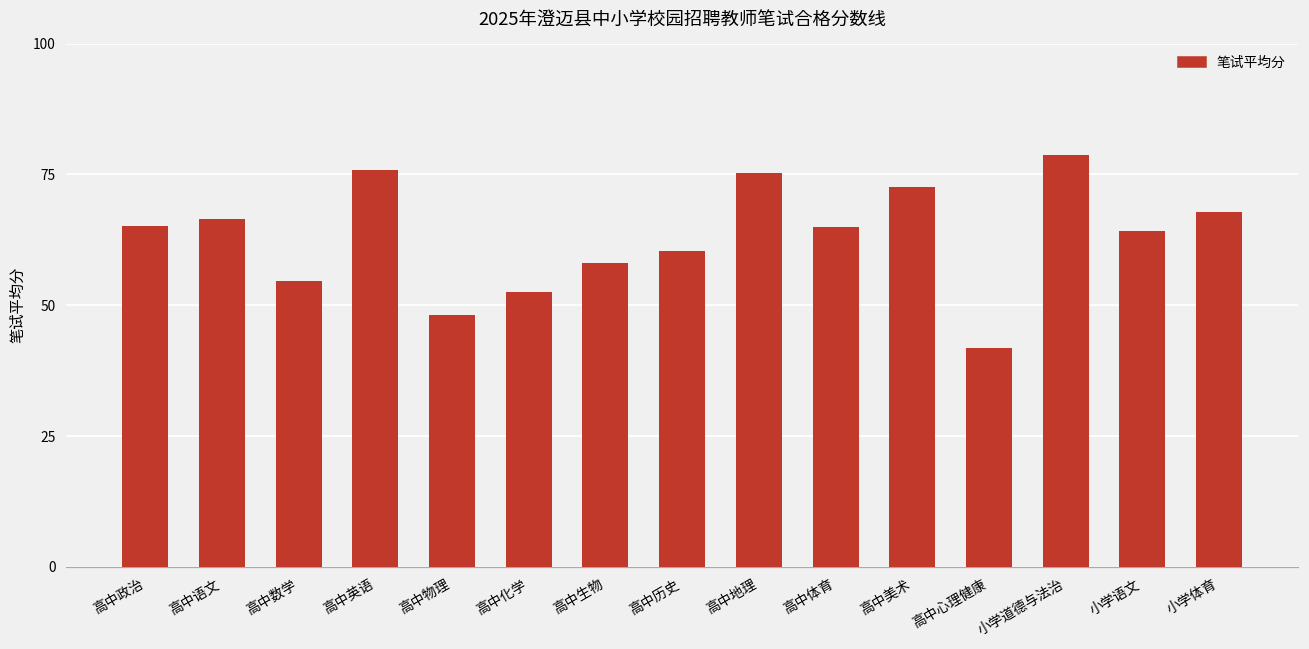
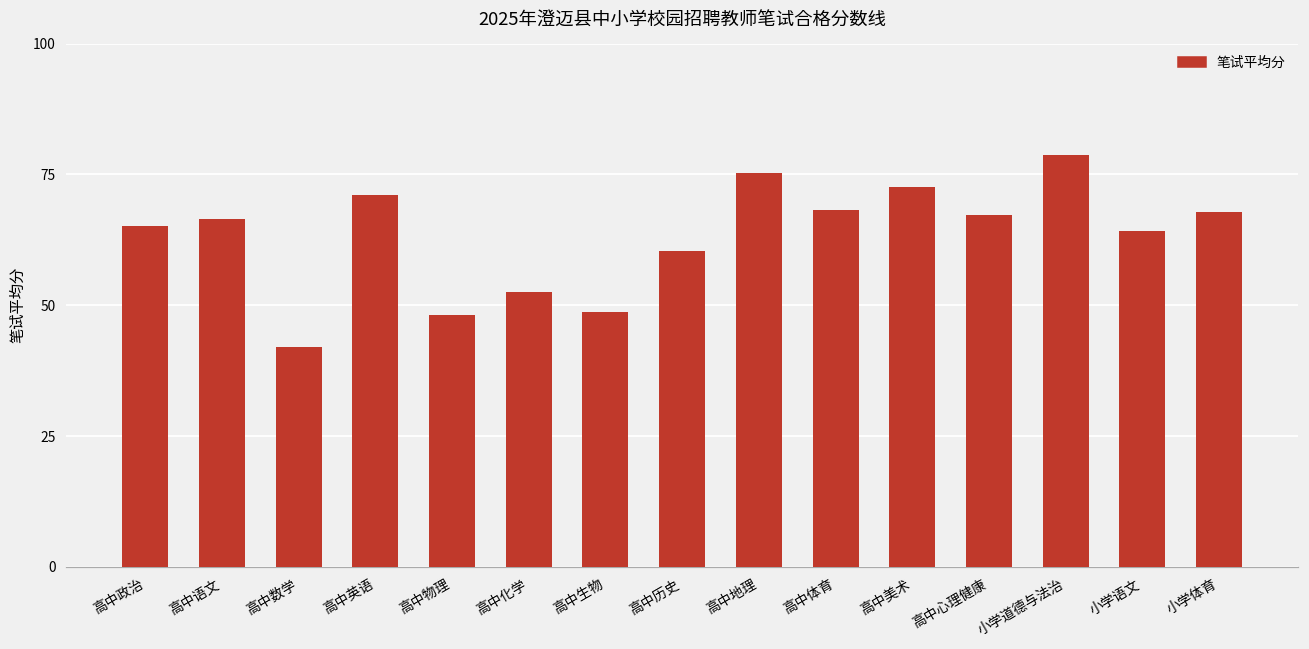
高中数学: 55 -> 42
高中英语: 76 -> 71
高中生物: 58 -> 49
高中体育: 65 -> 68
高中心理健康: 42 -> 67
